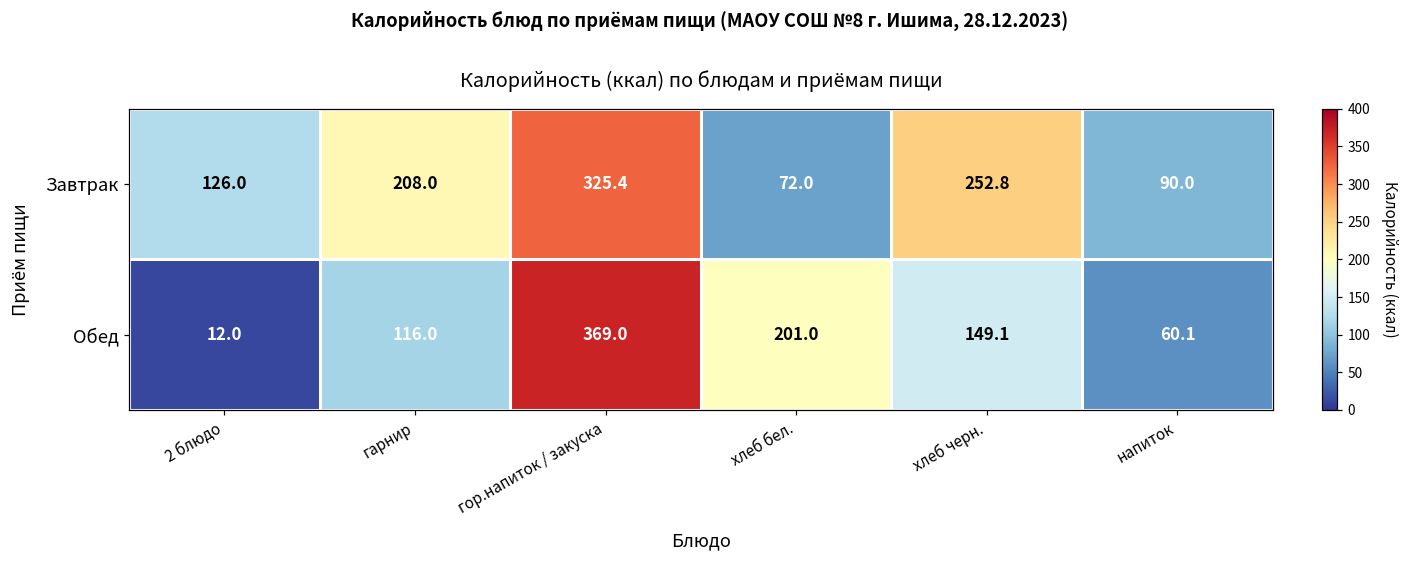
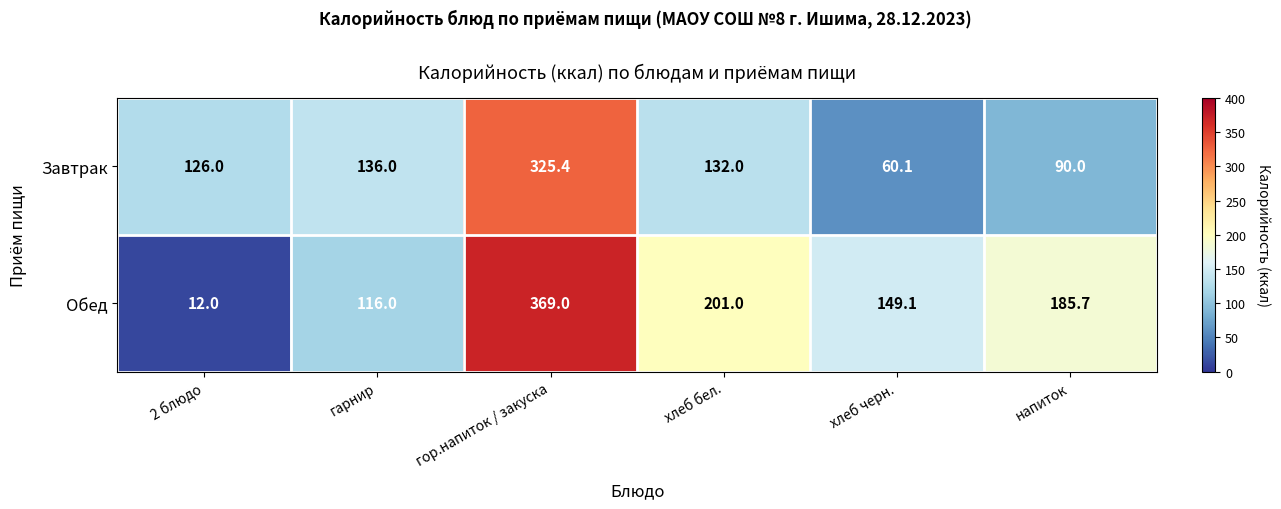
Завтрак, гарнир: 208.0 -> 136.0
Завтрак, хлеб бел.: 72.0 -> 132.0
Завтрак, хлеб черн.: 252.8 -> 60.1
Обед, напиток: 60.1 -> 185.7
